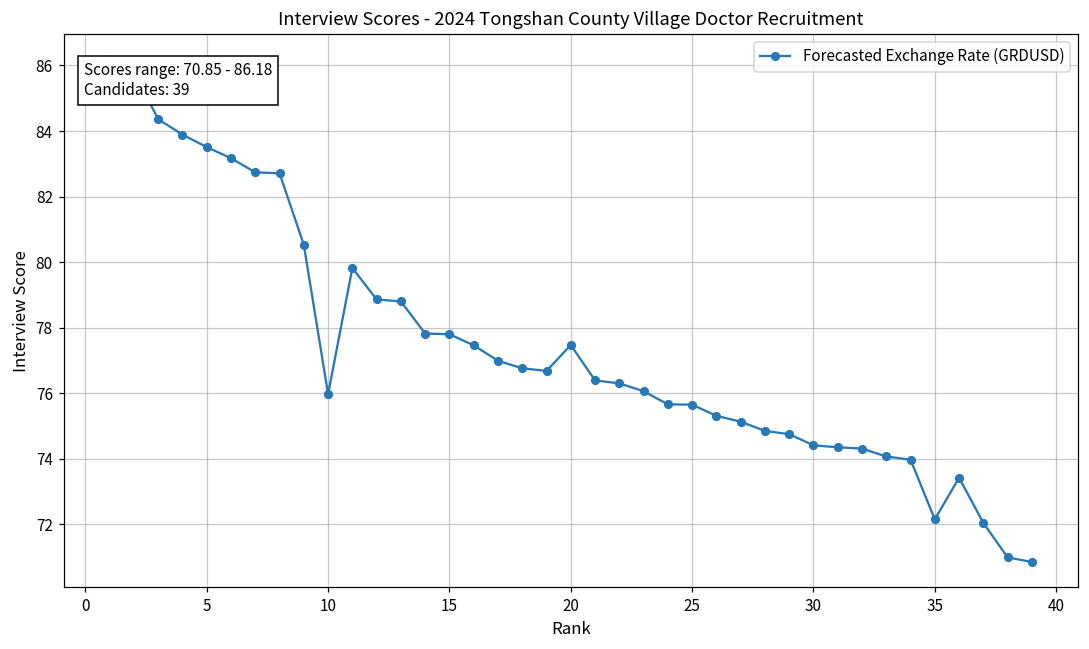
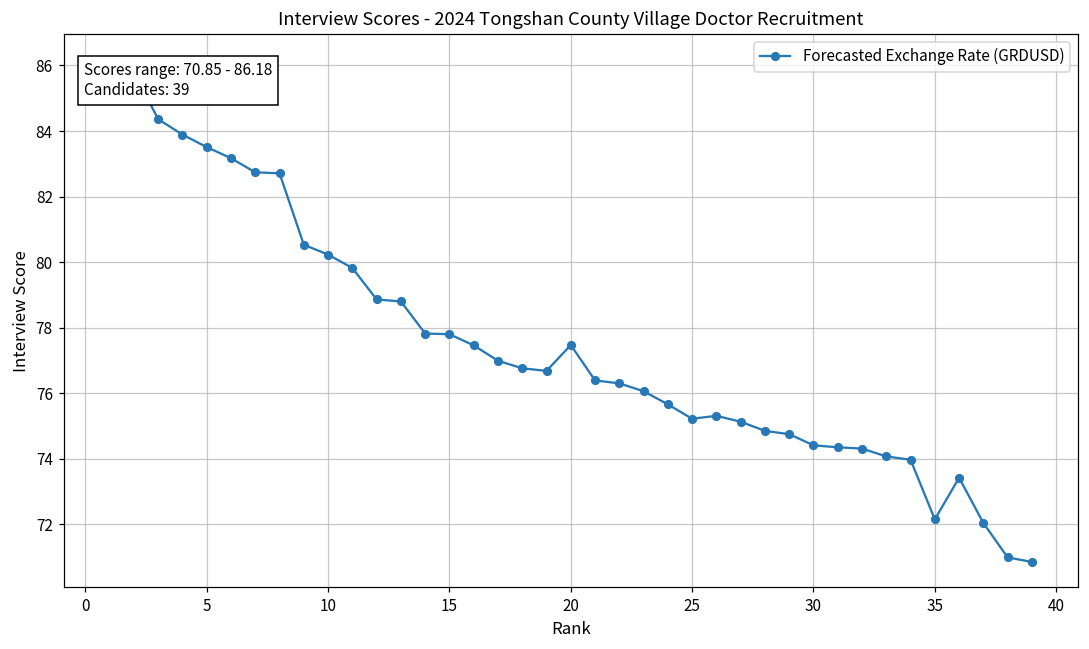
10: 76.0 -> 80.2
25: 75.7 -> 75.2
